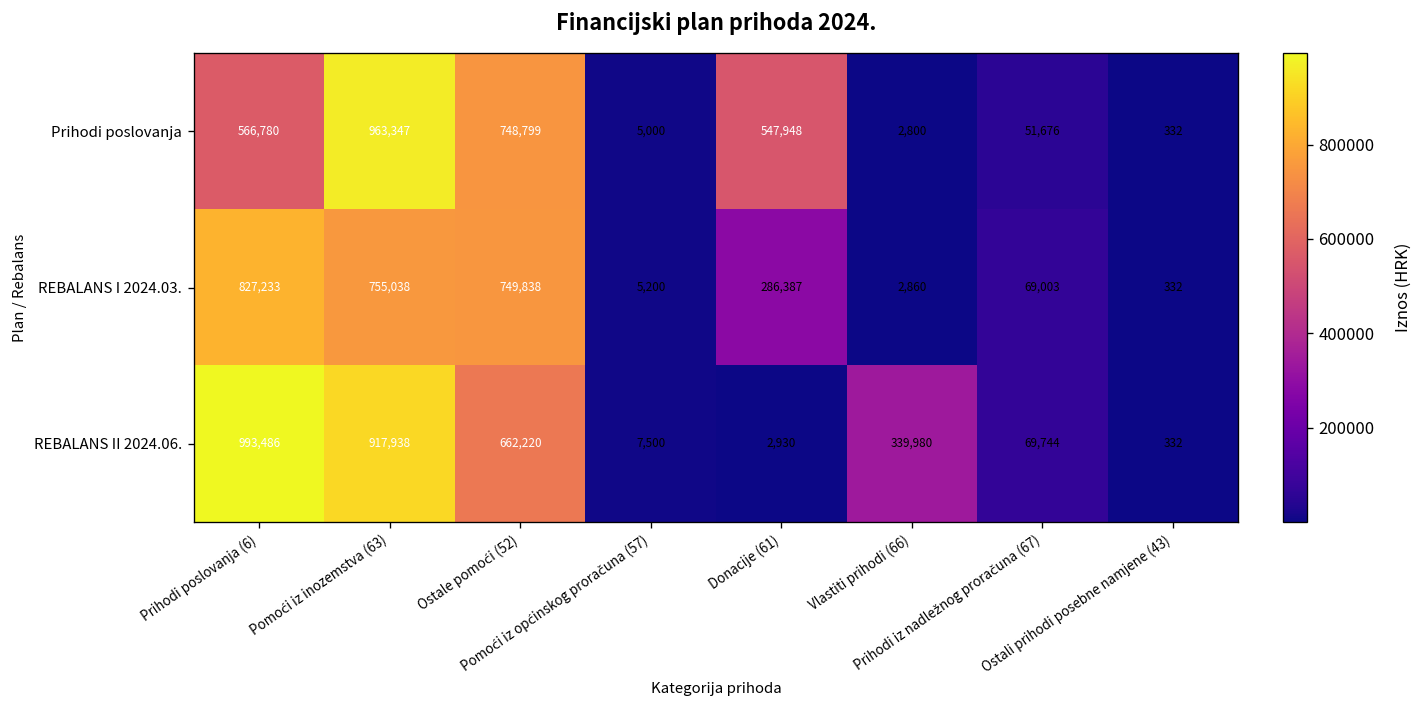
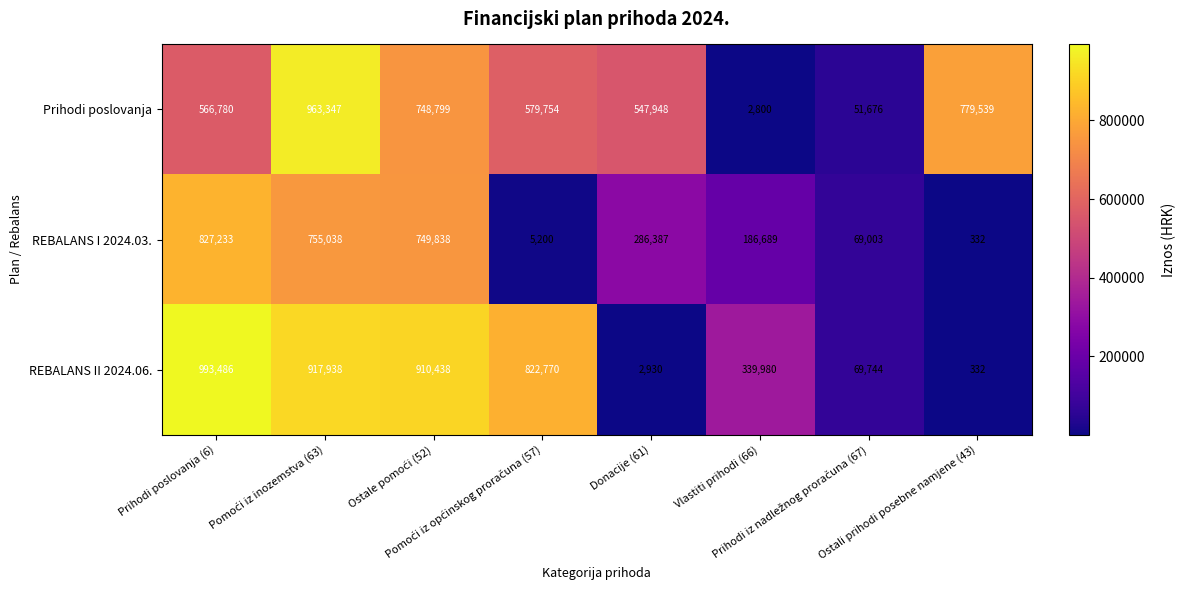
Prihodi poslovanja, Pomoći iz općinskog proračuna (57): 5,000 -> 579,754
Prihodi poslovanja, Ostali prihodi posebne namjene (43): 332 -> 779,539
REBALANS I 2024.03., Vlastiti prihodi (66): 2,860 -> 186,689
REBALANS II 2024.06., Ostale pomoći (52): 662,220 -> 910,438
REBALANS II 2024.06., Pomoći iz općinskog proračuna (57): 7,500 -> 822,770
